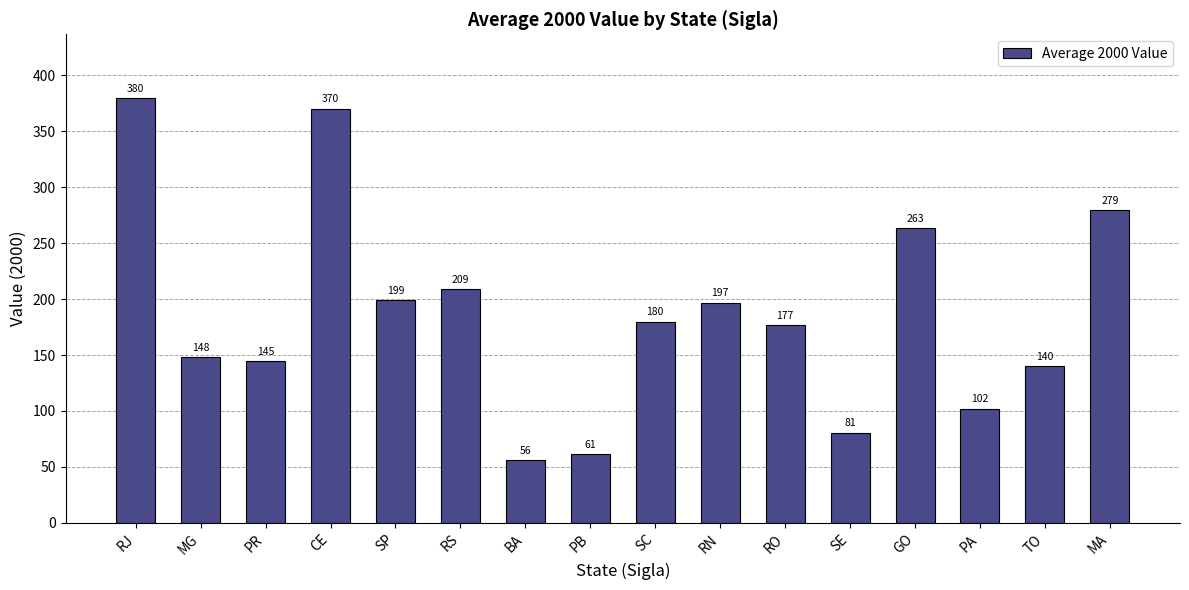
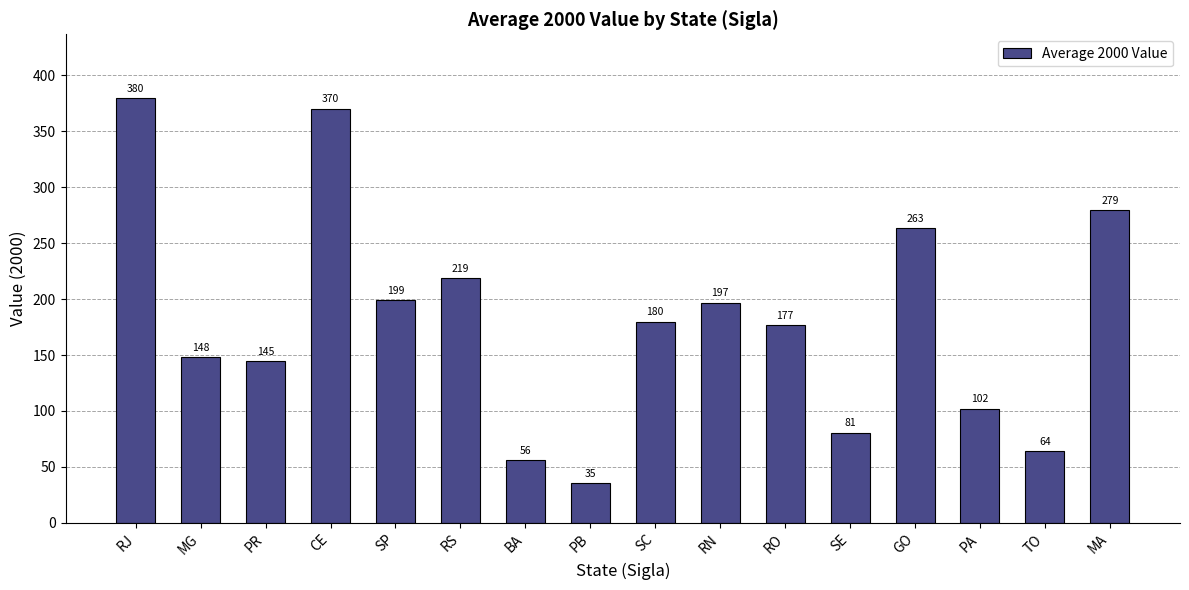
RS: 209 -> 219
PB: 61 -> 35
TO: 140 -> 64
